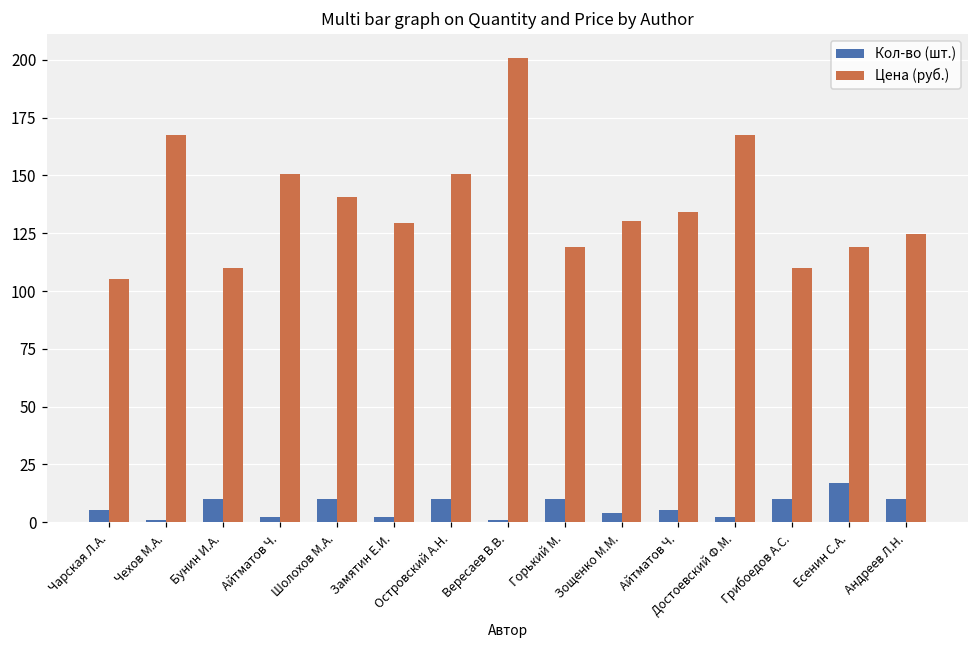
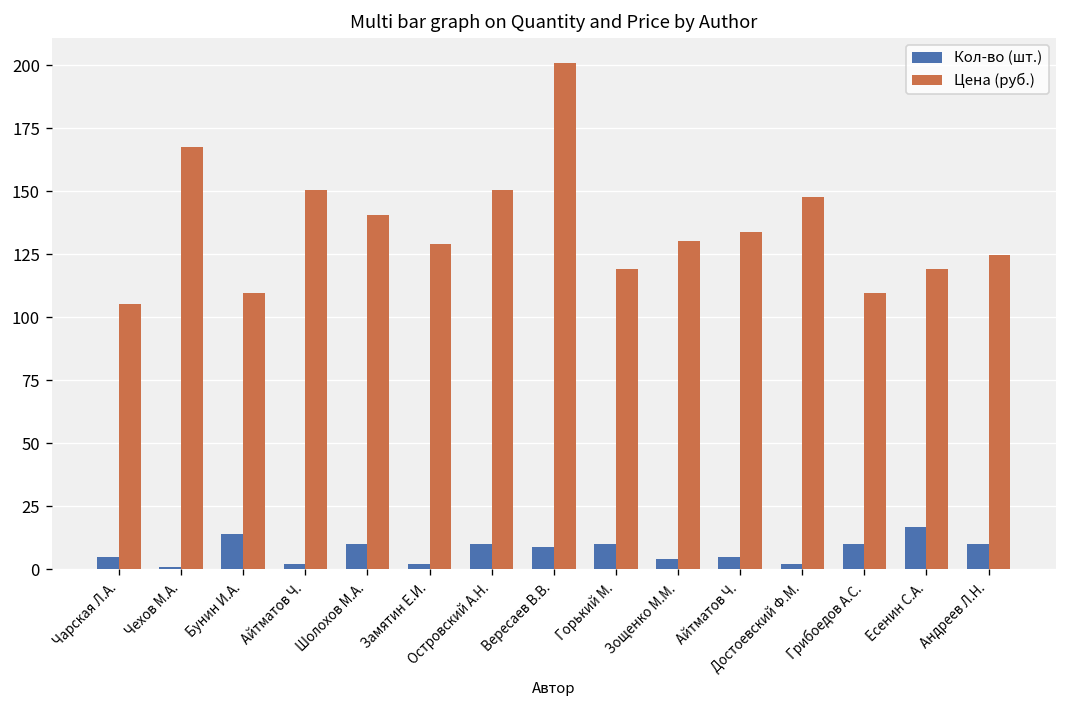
Кол-во (шт.), Бунин И.А.: 10 -> 14
Кол-во (шт.), Вересаев В.В.: 1 -> 9
Цена (руб.), Достоевский Ф.М.: 168 -> 148
